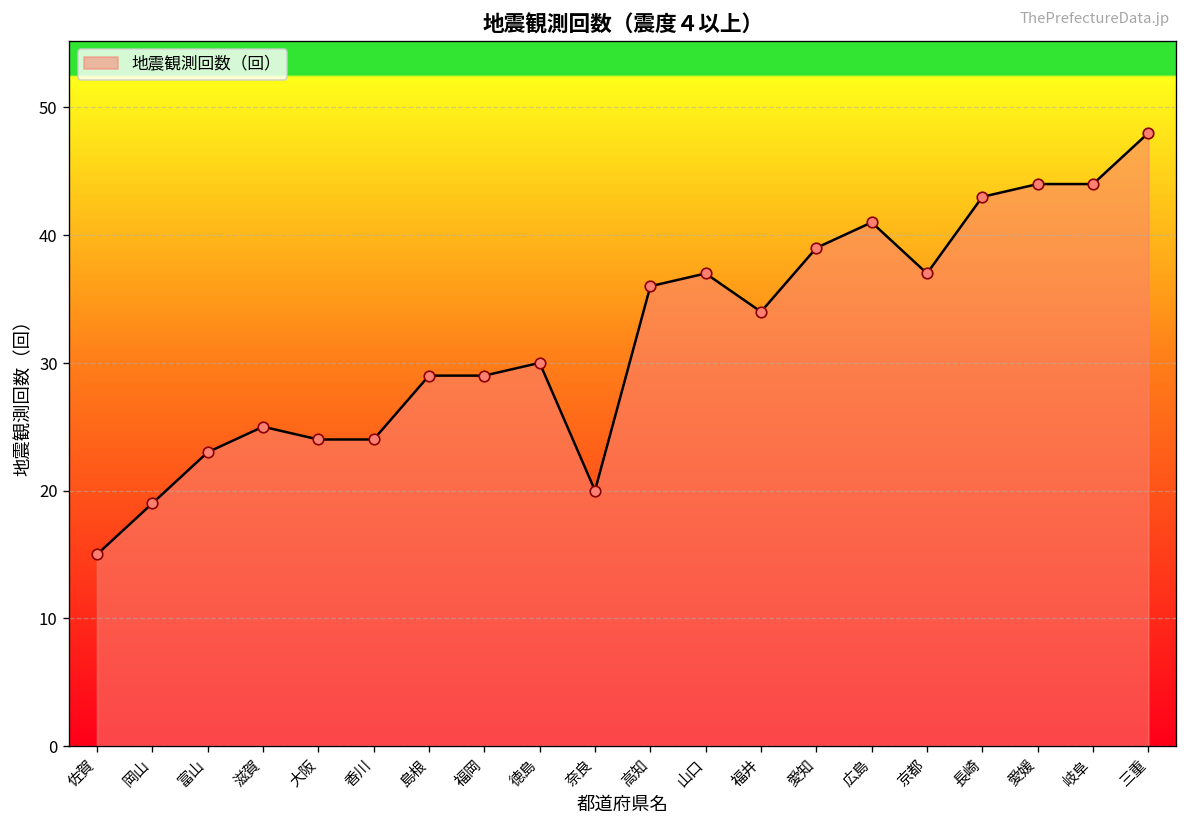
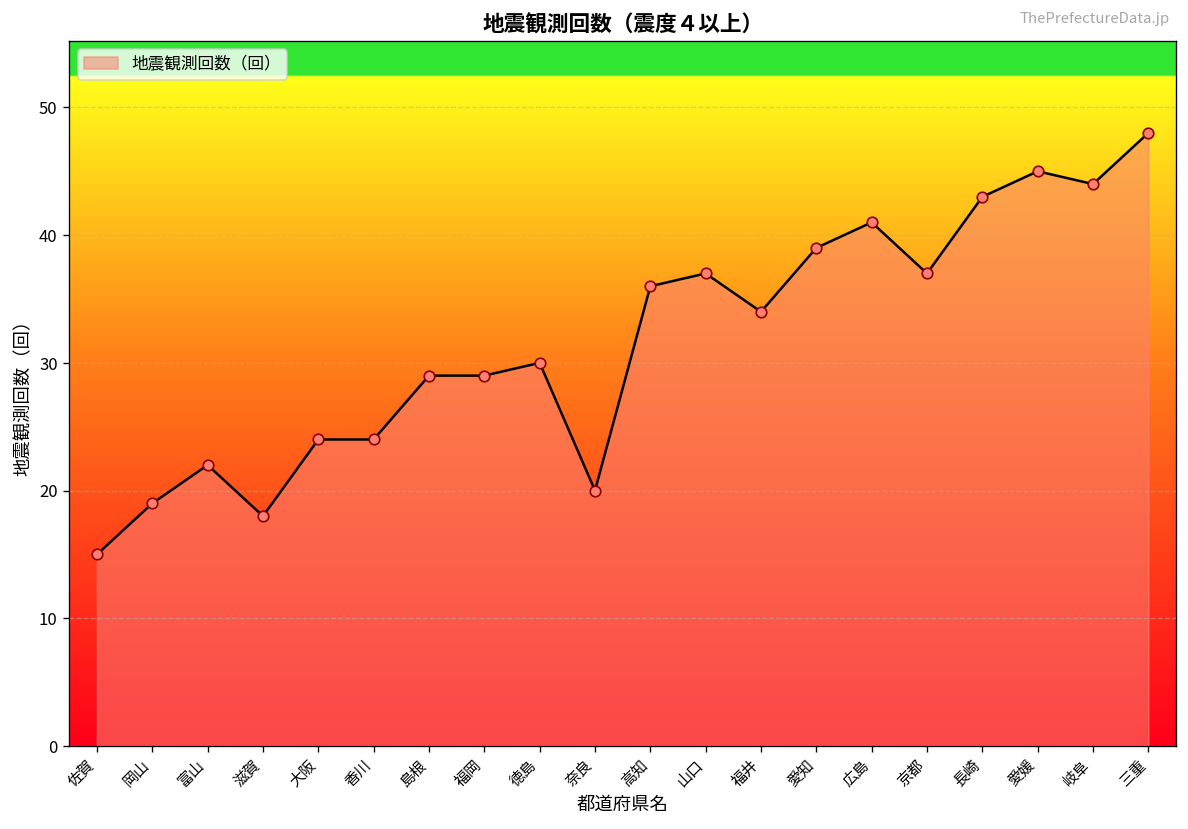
富山: 23 -> 22
滋賀: 25 -> 18
愛媛: 44 -> 45
